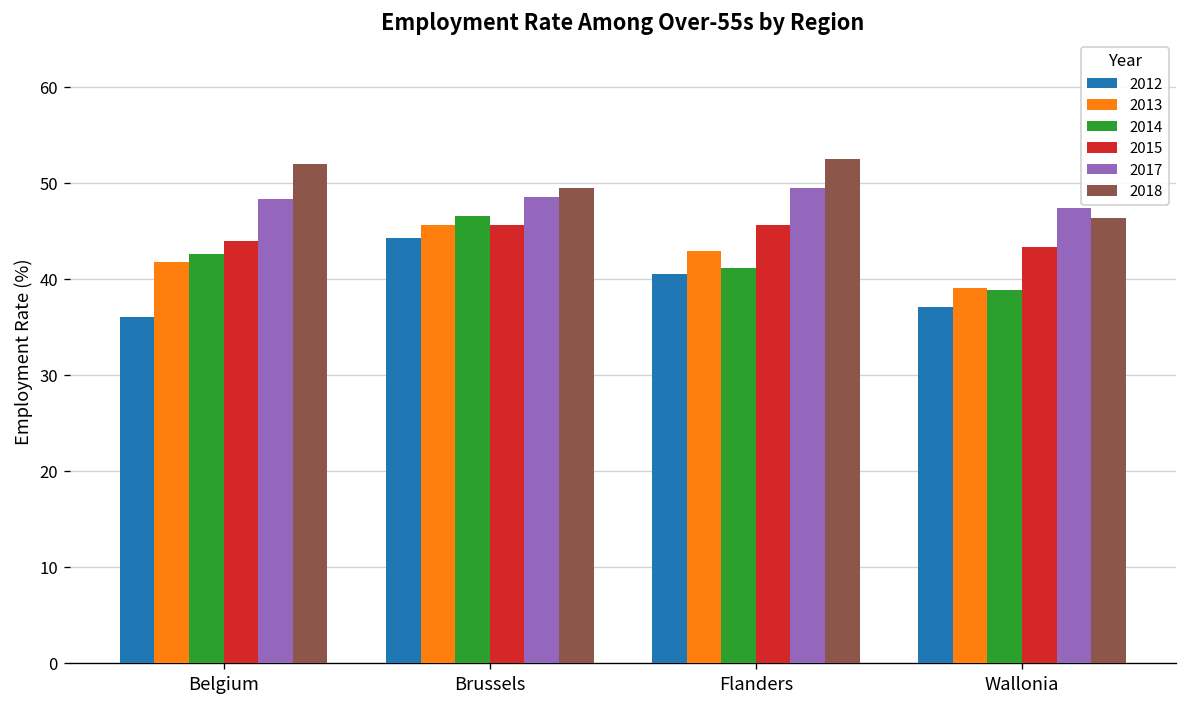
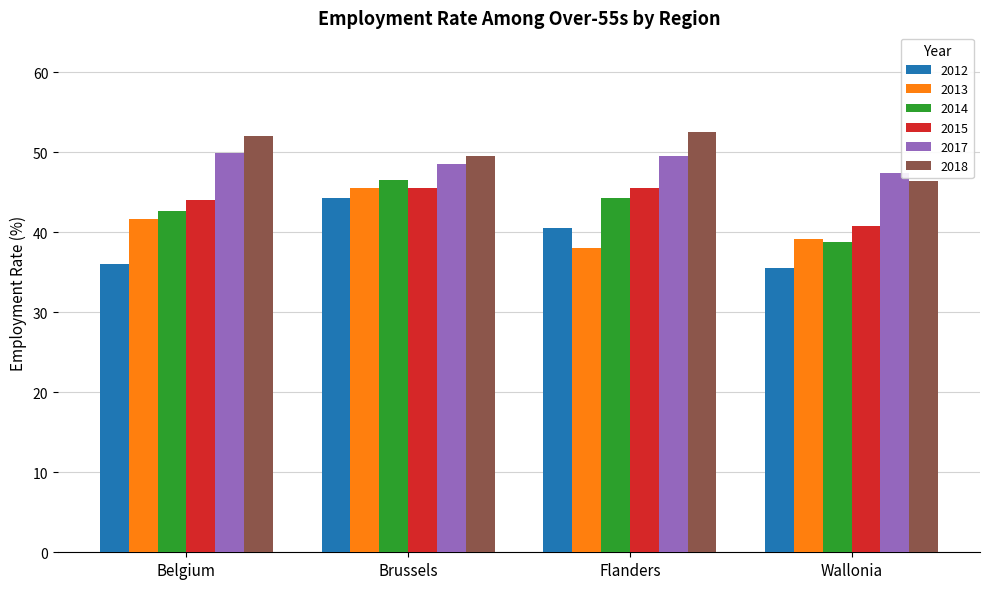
2017, Belgium: 48 -> 50
2013, Flanders: 43 -> 38
2014, Flanders: 41 -> 44
2012, Wallonia: 37 -> 35
2015, Wallonia: 43 -> 41
